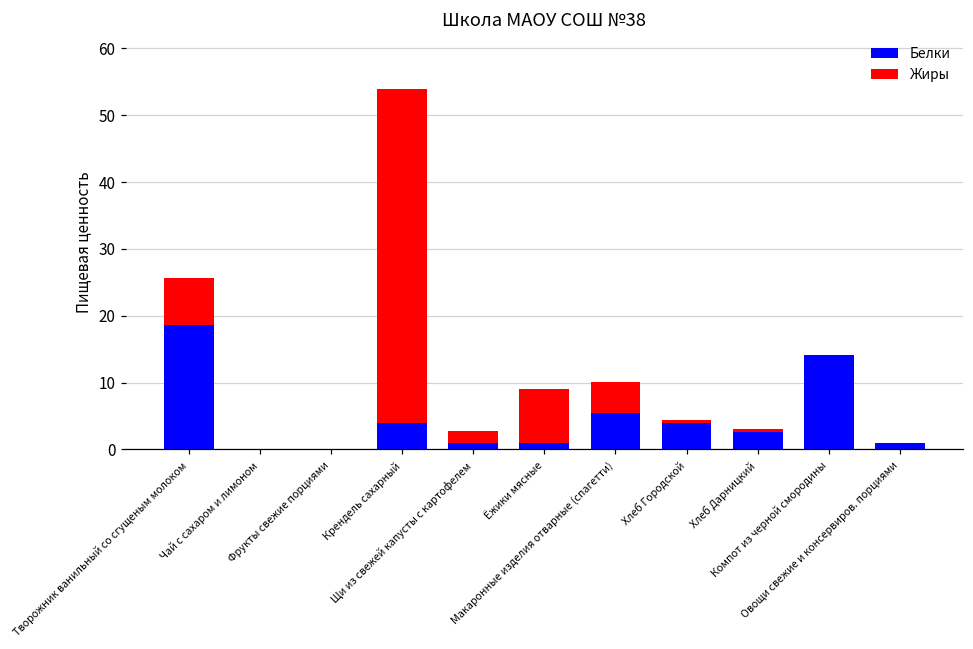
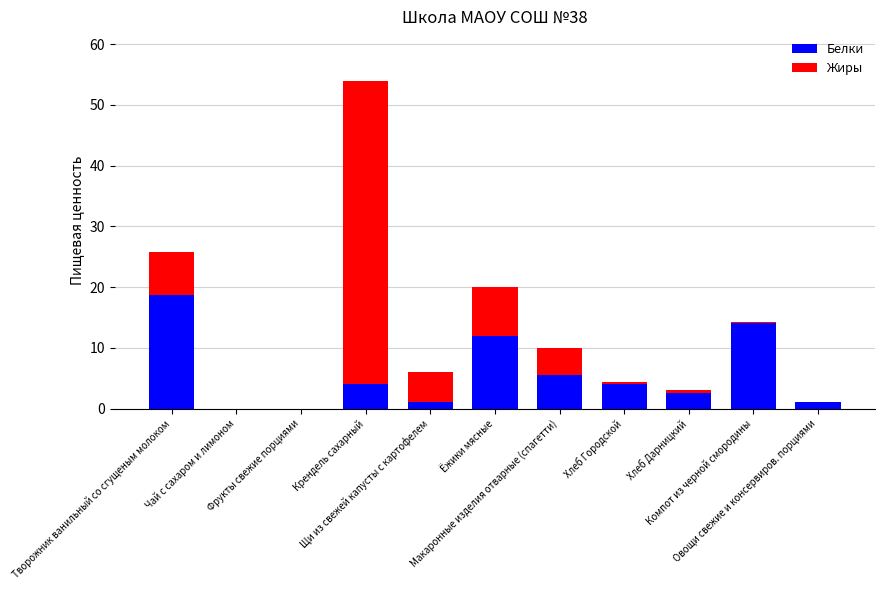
Жиры, Щи из свежей капусты с картофелем: 2 -> 5
Белки, Ёжики мясные: 1 -> 12
